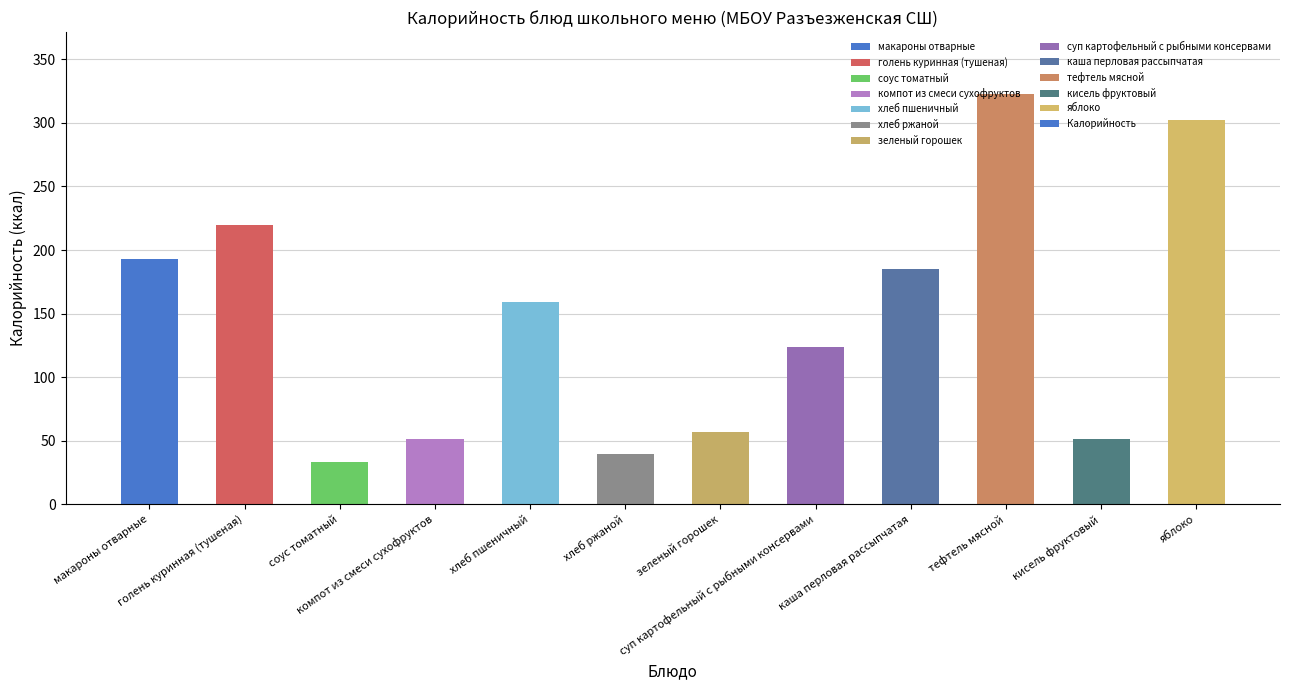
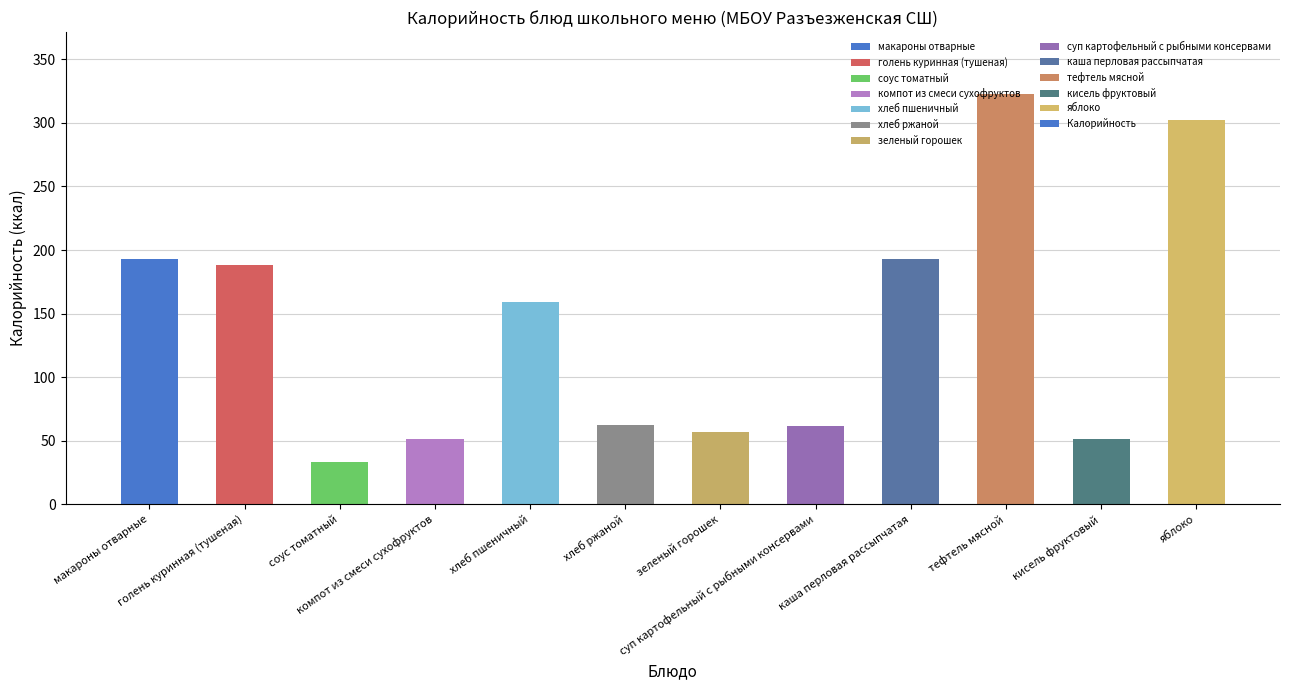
голень куринная (тушеная): 219 -> 189
хлеб ржаной: 40 -> 63
суп картофельный с рыбными консервами: 124 -> 61
каша перловая рассыпчатая: 185 -> 193
